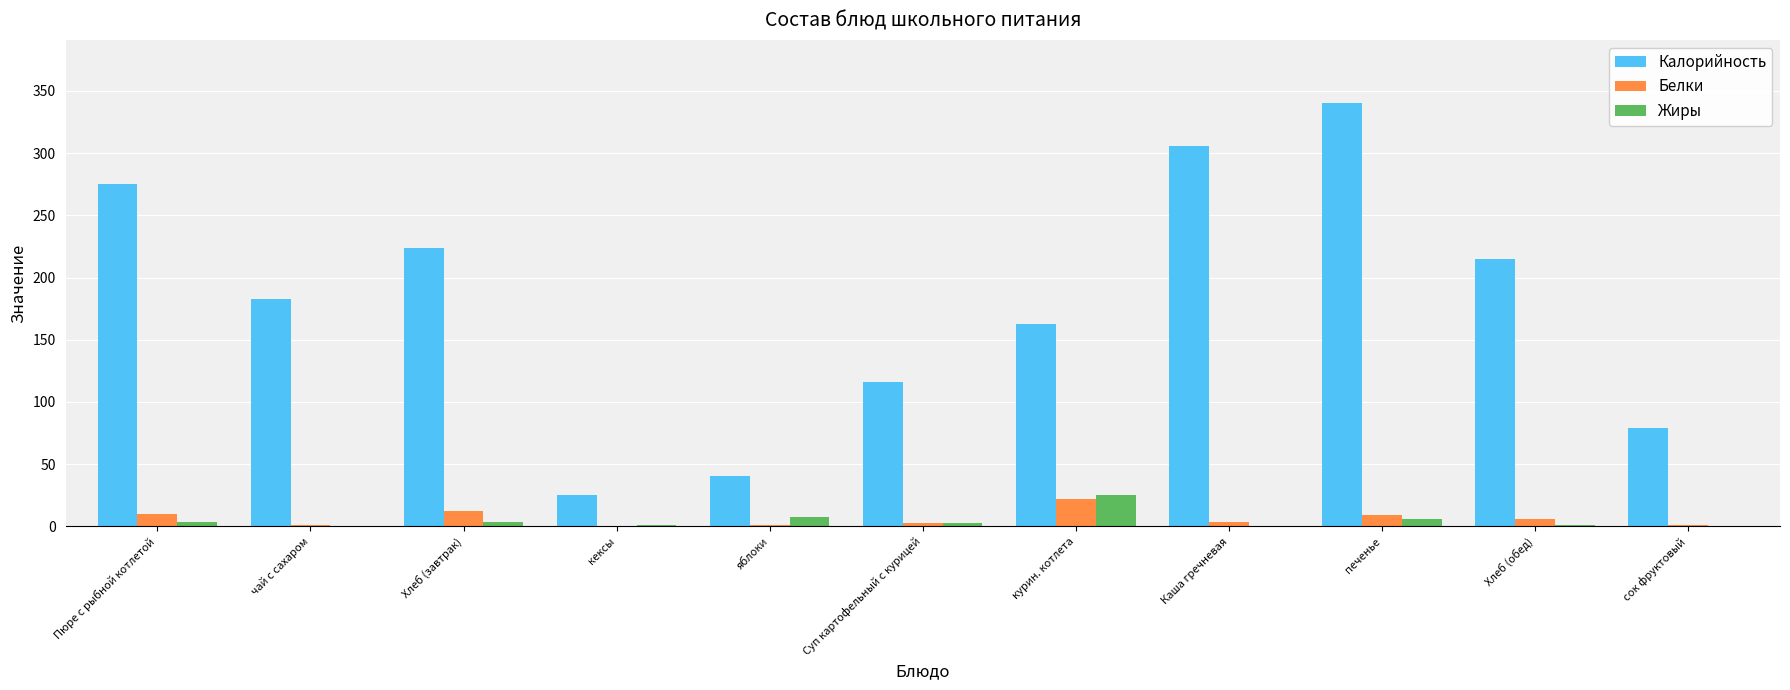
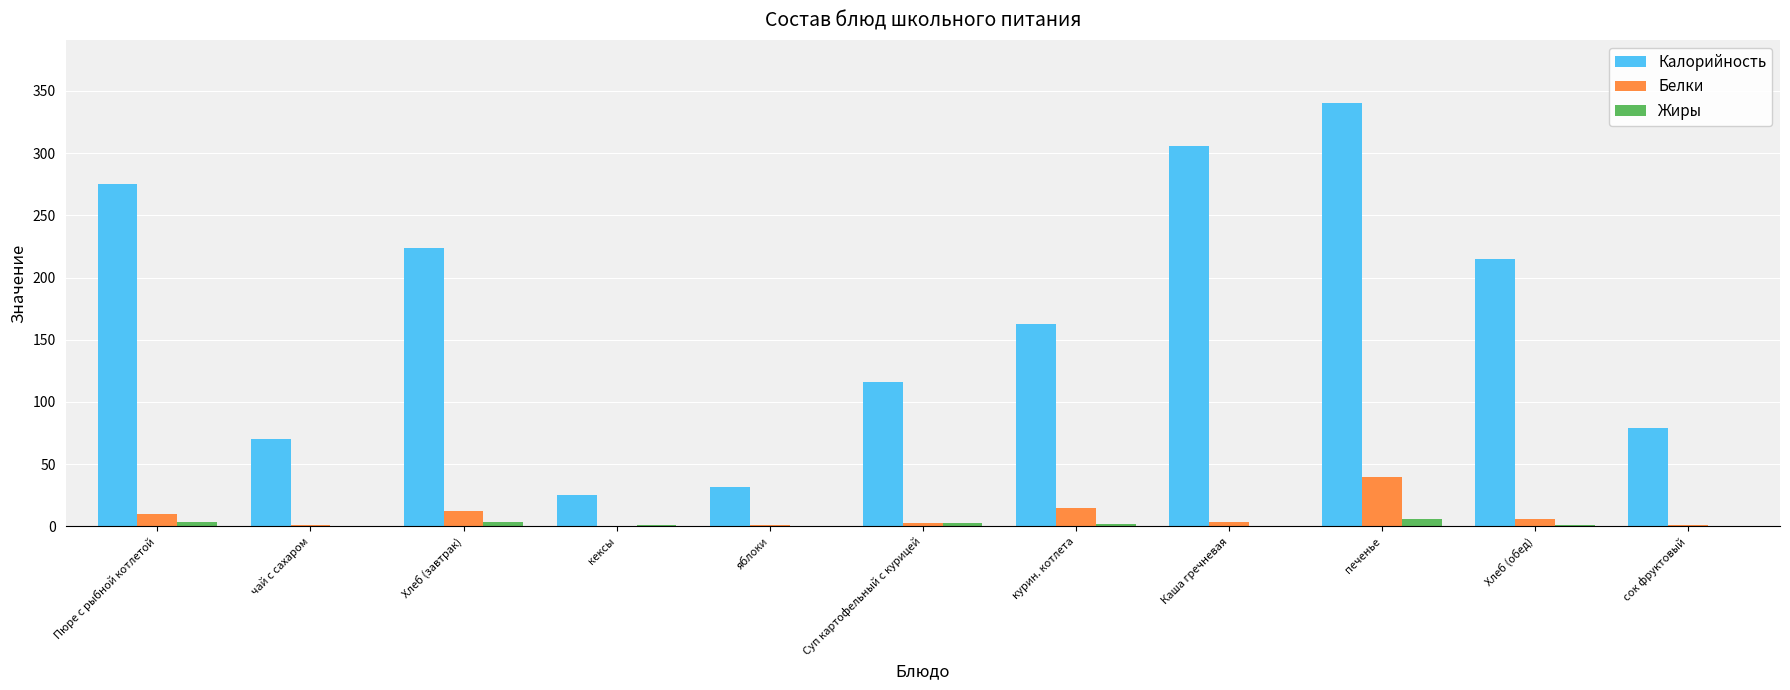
Калорийность, чай с сахаром: 183 -> 70
Калорийность, яблоки: 40 -> 32
Жиры, яблоки: 7 -> 0
Белки, курин. котлета: 22 -> 15
Жиры, курин. котлета: 25 -> 2
Белки, печенье: 9 -> 39
